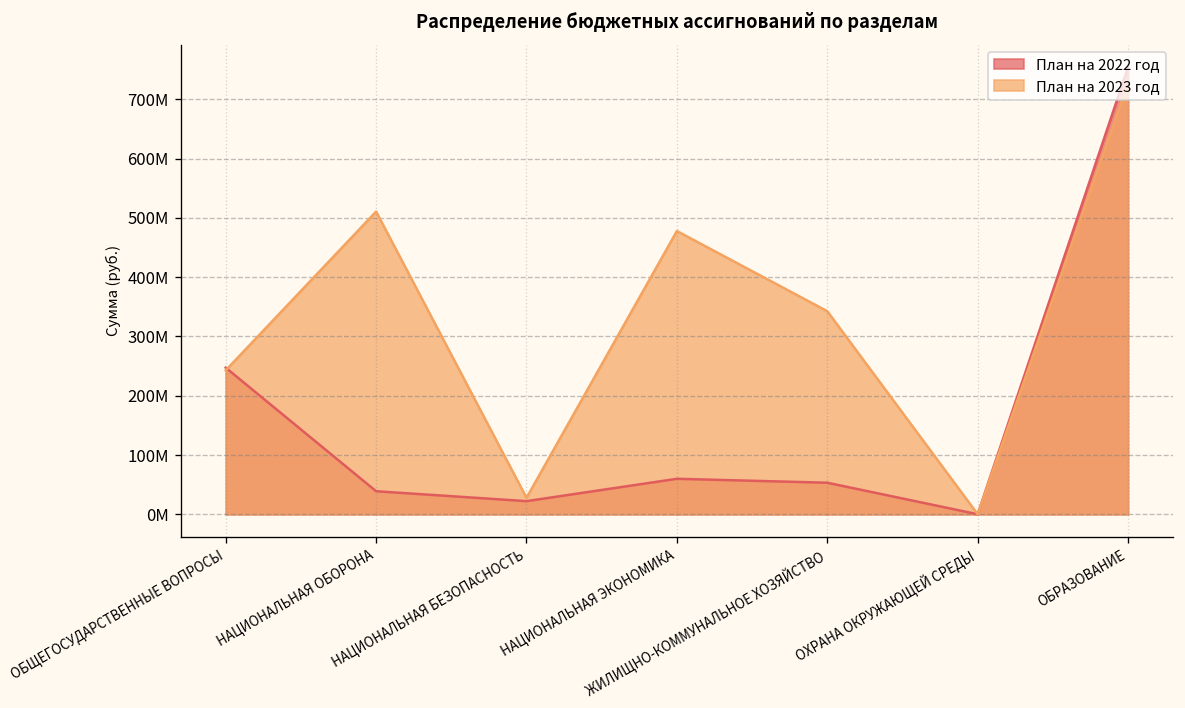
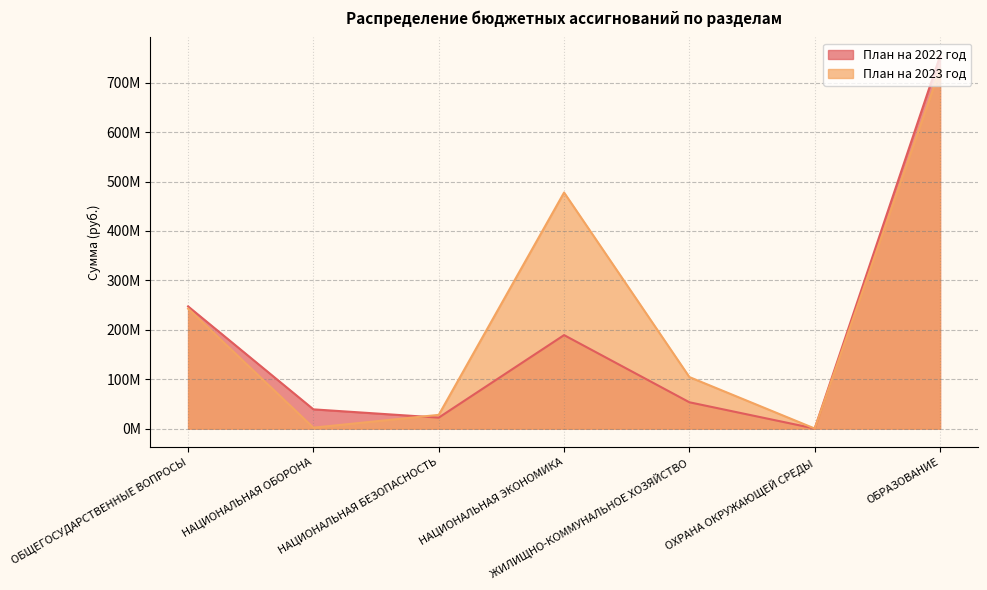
План на 2023 год, НАЦИОНАЛЬНАЯ ОБОРОНА: 510000000 -> 0
План на 2022 год, НАЦИОНАЛЬНАЯ ЭКОНОМИКА: 60000000 -> 190000000
План на 2023 год, ЖИЛИЩНО-КОММУНАЛЬНОЕ ХОЗЯЙСТВО: 340000000 -> 100000000
